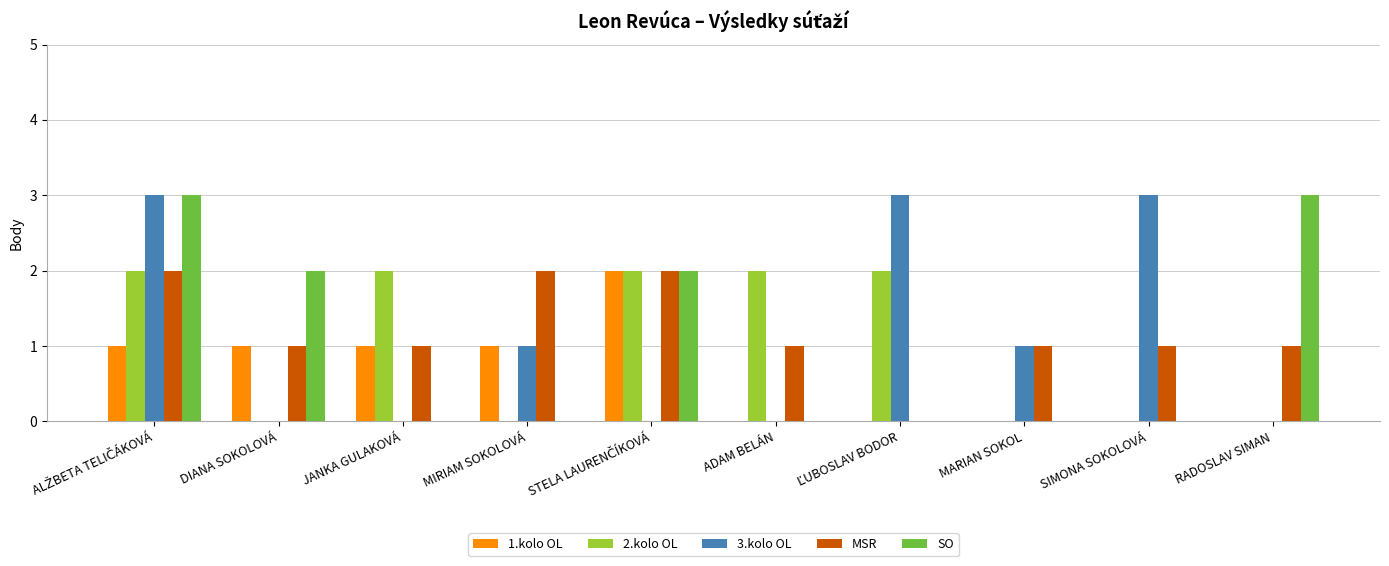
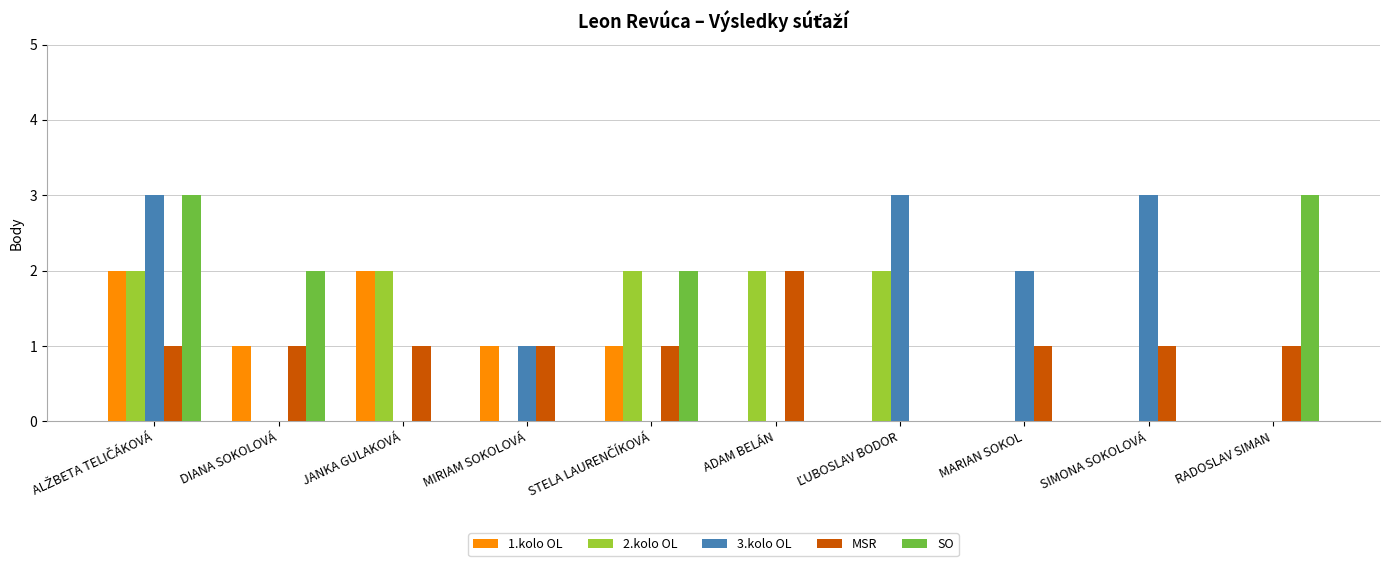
1.kolo OL, ALŽBETA TELIČÁKOVÁ: 1 -> 2
MSR, ALŽBETA TELIČÁKOVÁ: 2 -> 1
1.kolo OL, JANKA GULAKOVÁ: 1 -> 2
MSR, MIRIAM SOKOLOVÁ: 2 -> 1
1.kolo OL, STELA LAURENČÍKOVÁ: 2 -> 1
MSR, STELA LAURENČÍKOVÁ: 2 -> 1
MSR, ADAM BELÁN: 1 -> 2
3.kolo OL, MARIAN SOKOL: 1 -> 2
